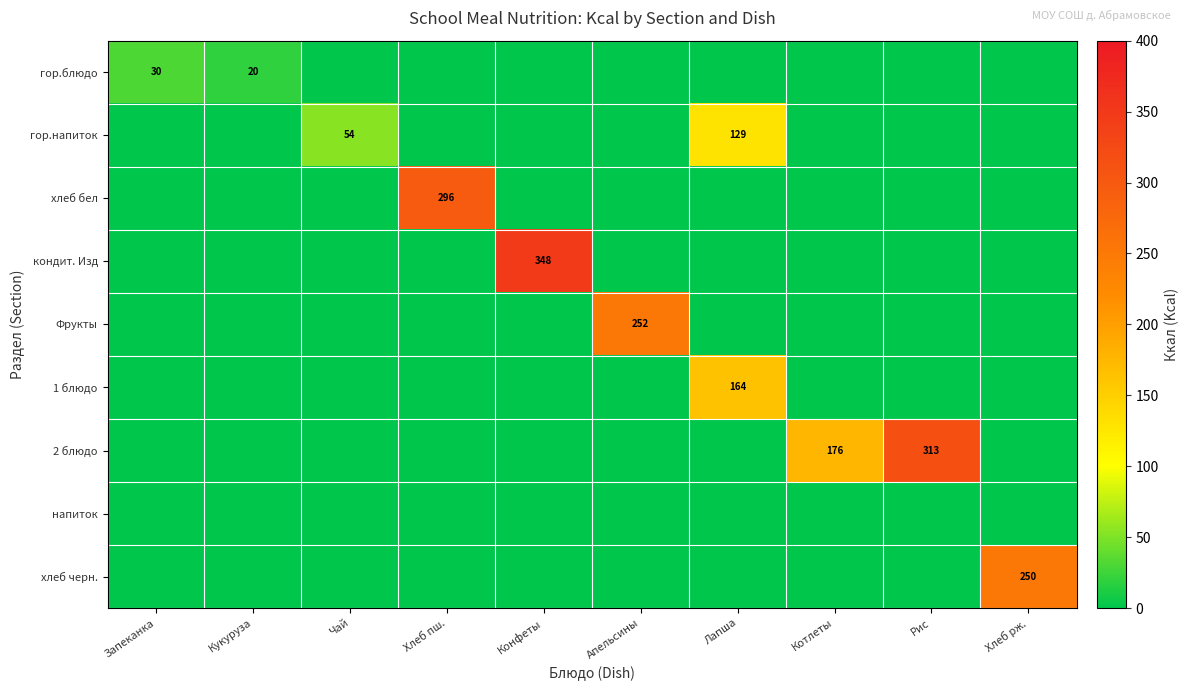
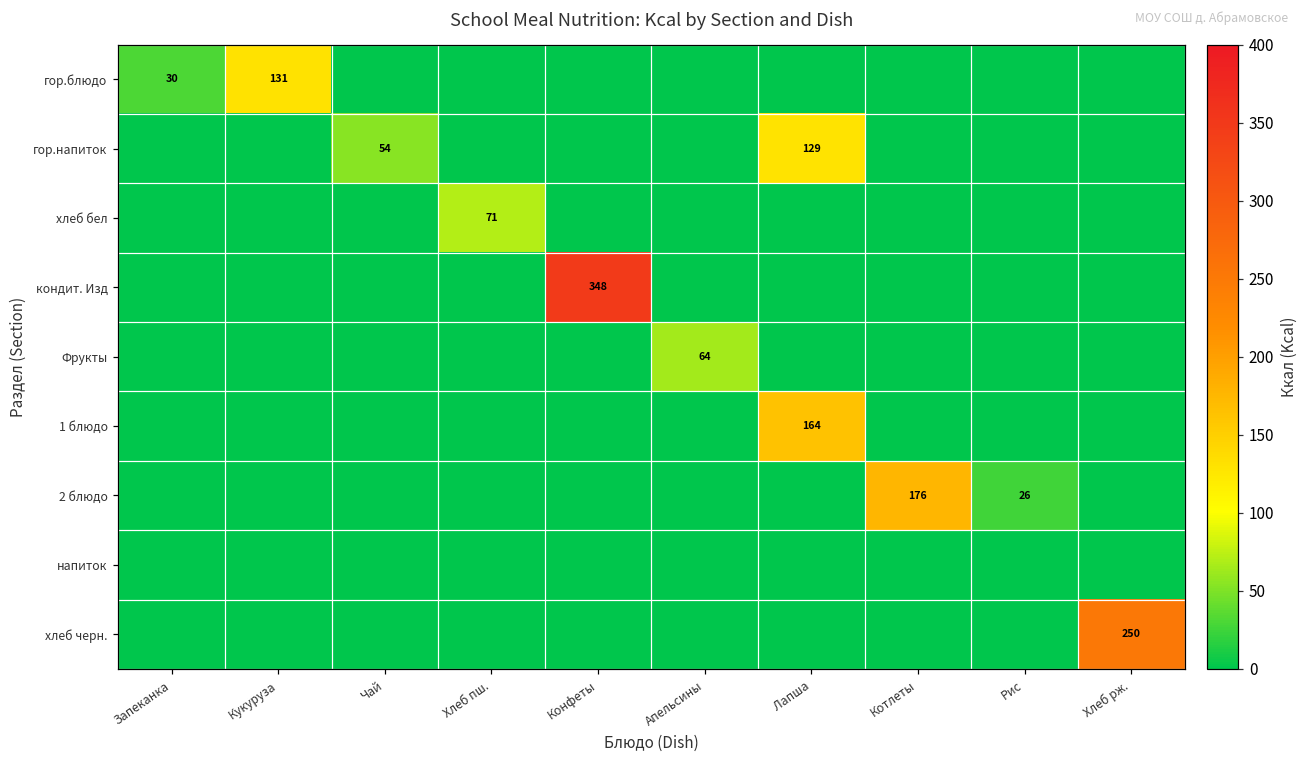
гор.блюдо, Кукуруза: 20 -> 131
хлеб бел, Хлеб пш.: 296 -> 71
Фрукты, Апельсины: 252 -> 64
2 блюдо, Рис: 313 -> 26
